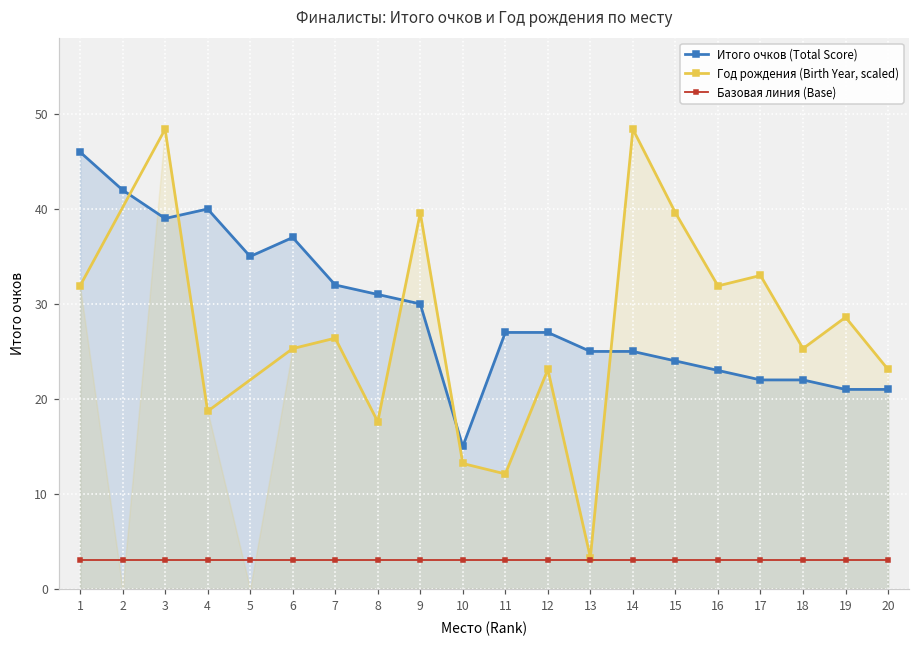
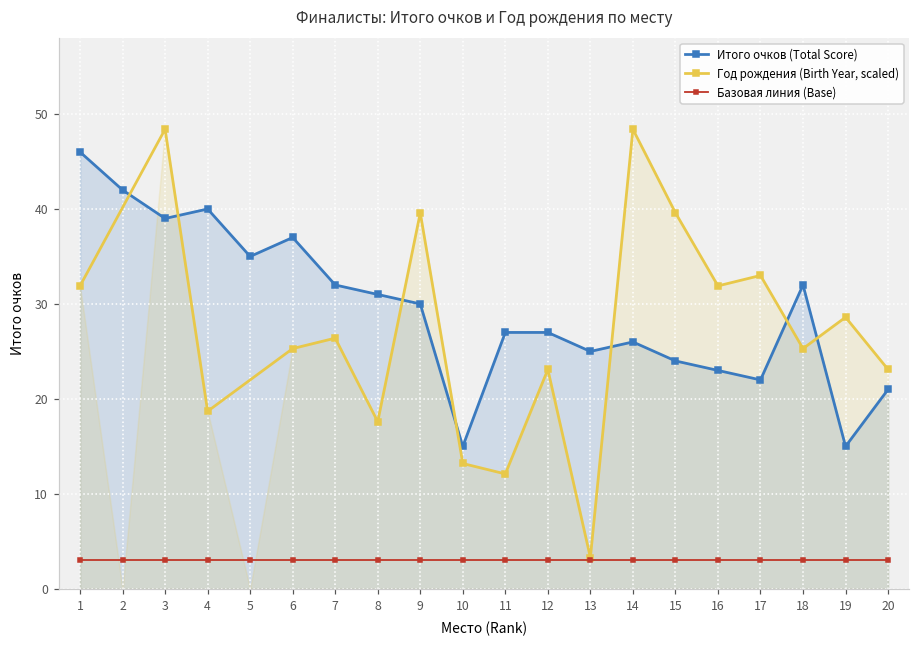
Итого очков (Total Score), 14: 25 -> 26
Итого очков (Total Score), 18: 22 -> 32
Итого очков (Total Score), 19: 21 -> 15
